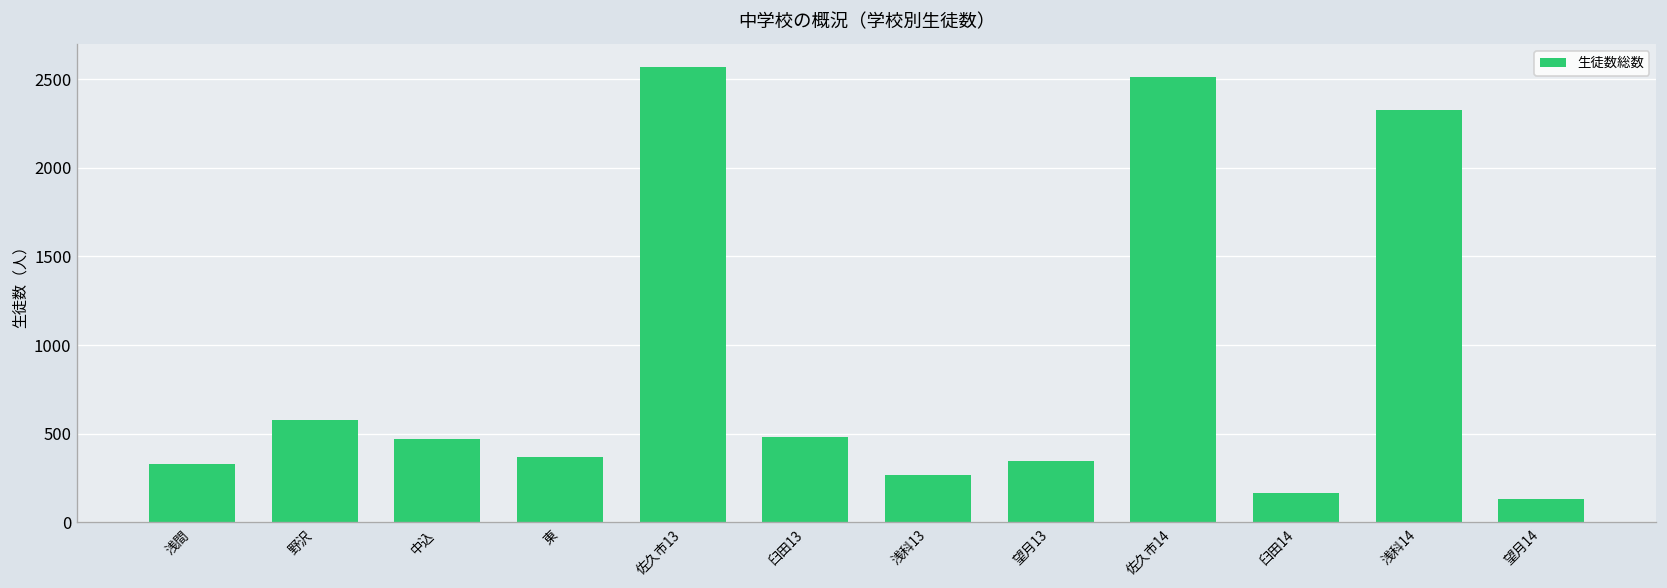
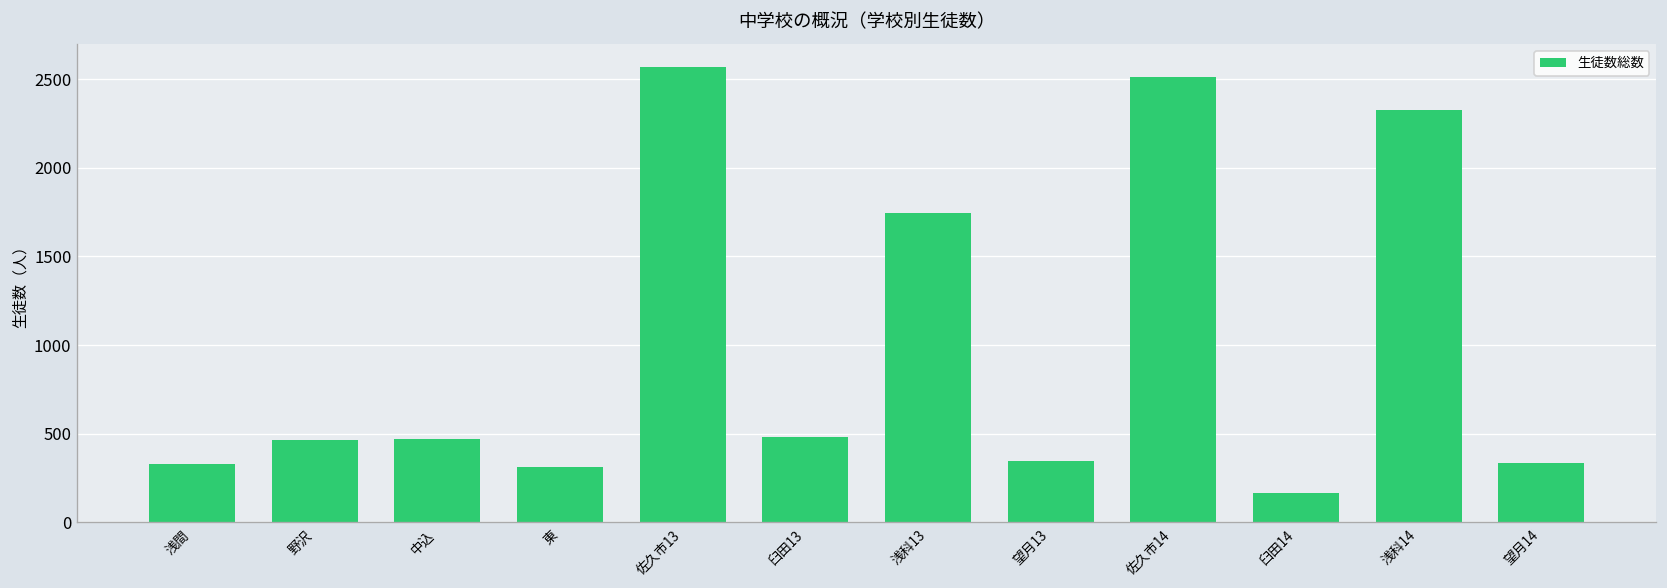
野沢: 580 -> 460
東: 370 -> 310
浅科13: 270 -> 1750
望月14: 130 -> 330
